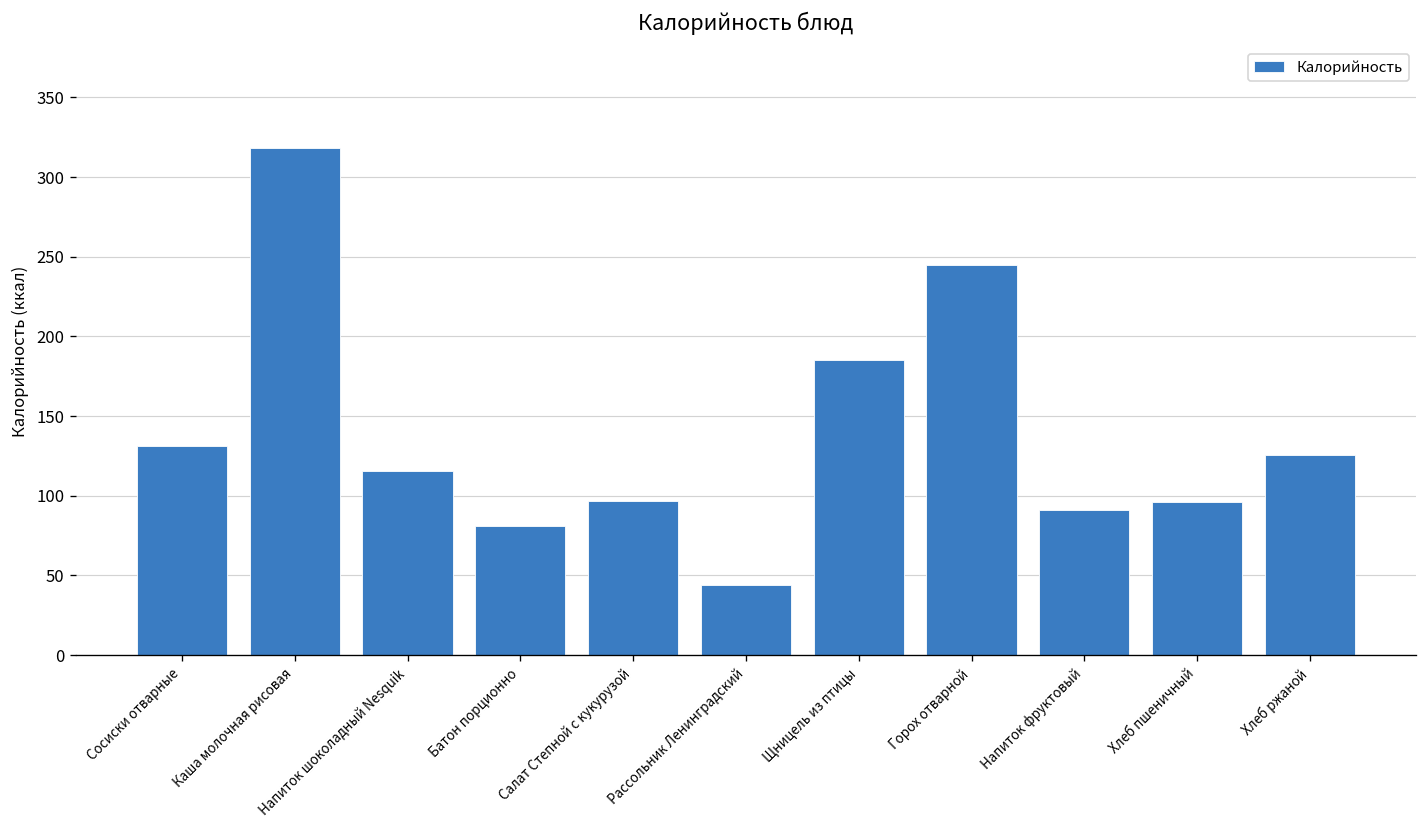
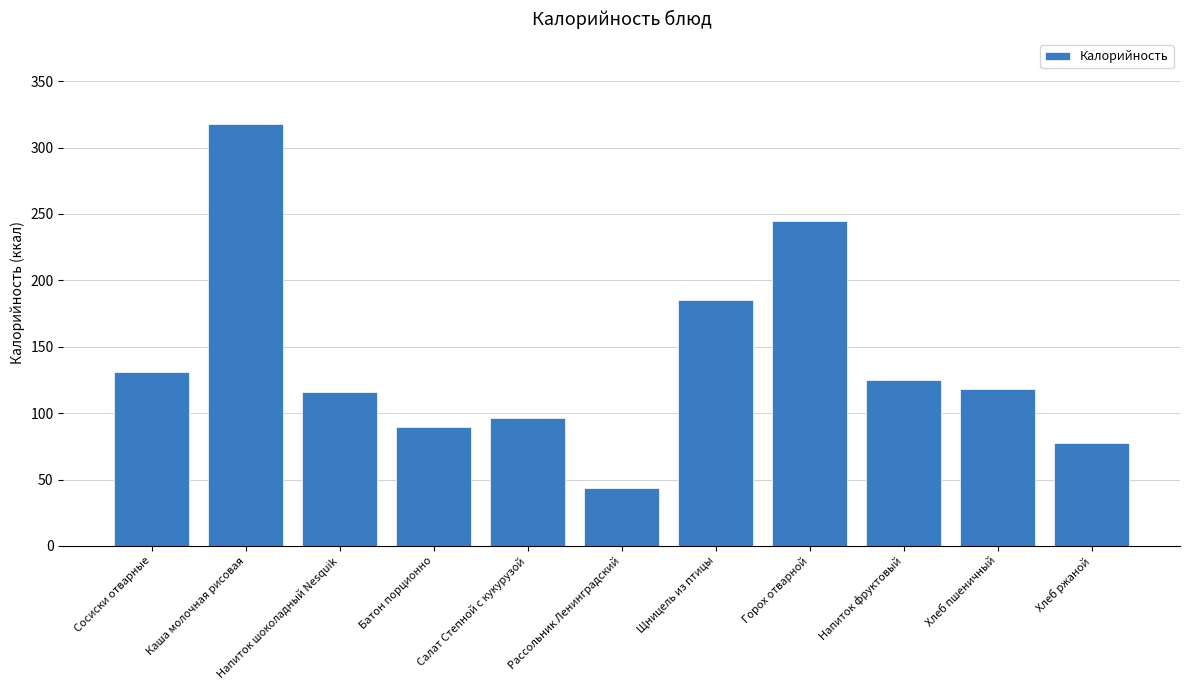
Батон порционно: 81 -> 90
Напиток фруктовый: 91 -> 125
Хлеб пшеничный: 96 -> 118
Хлеб ржаной: 126 -> 78
